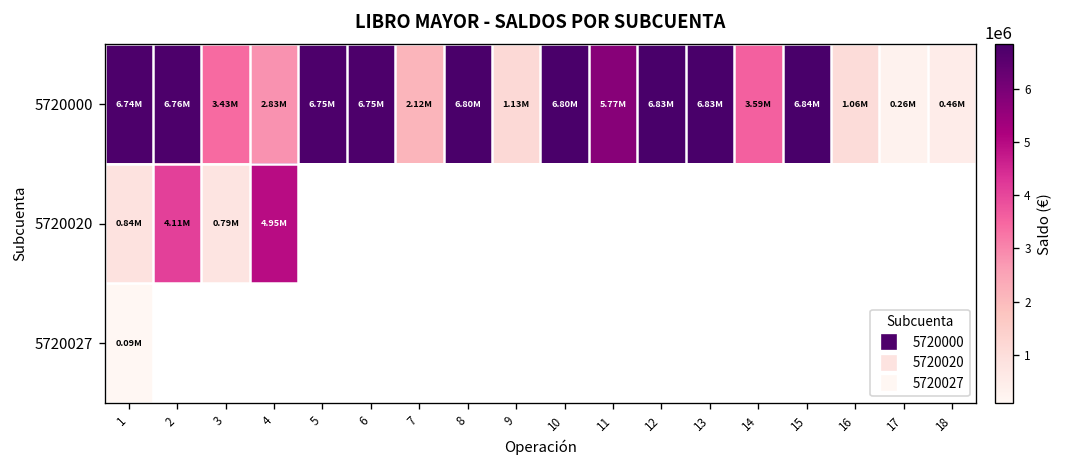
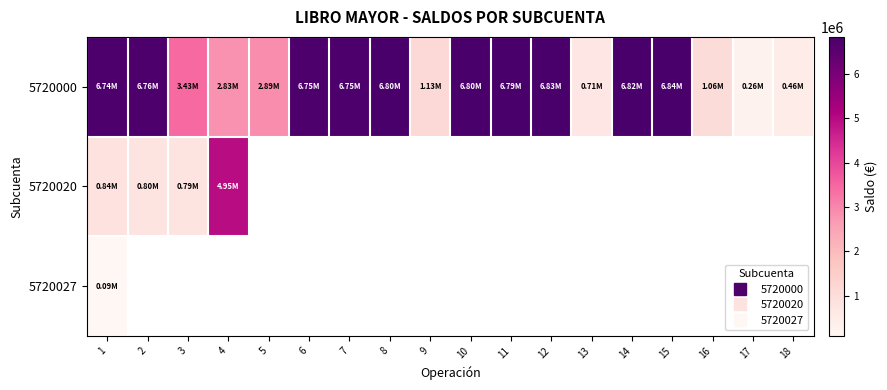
5720000, 5: 6.75M -> 2.89M
5720000, 7: 2.12M -> 6.75M
5720000, 11: 5.77M -> 6.79M
5720000, 13: 6.83M -> 0.71M
5720000, 14: 3.59M -> 6.82M
5720020, 2: 4.11M -> 0.80M
